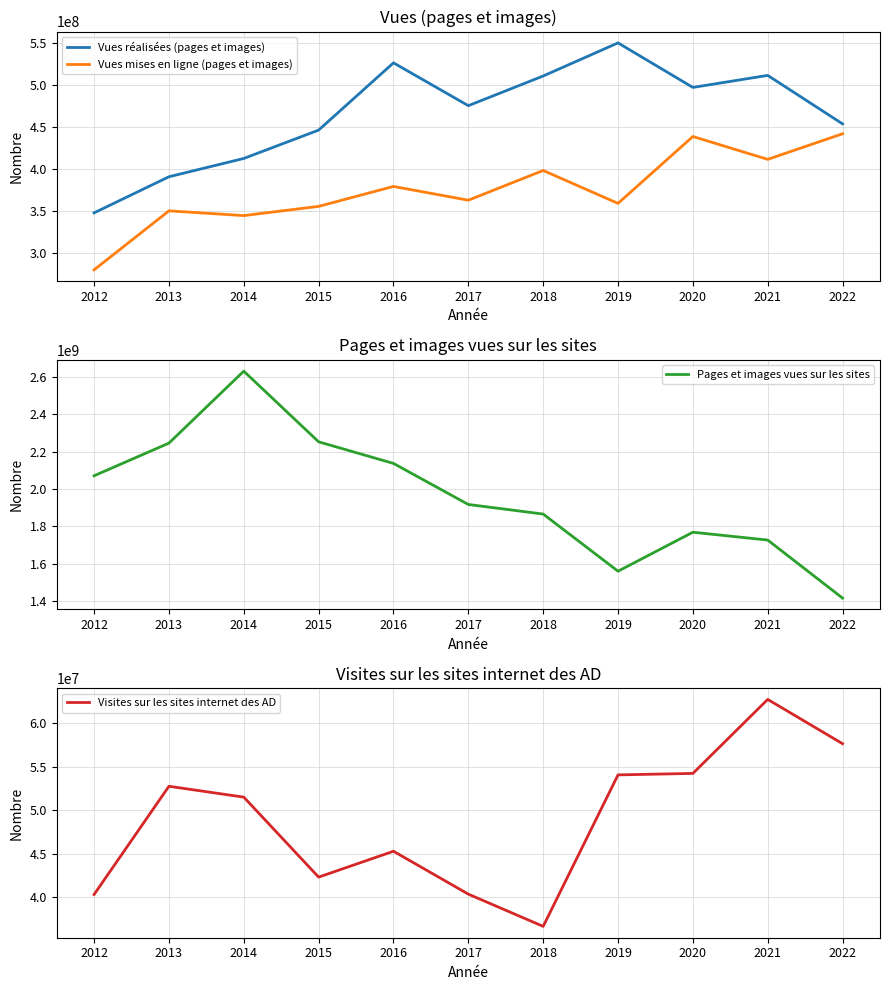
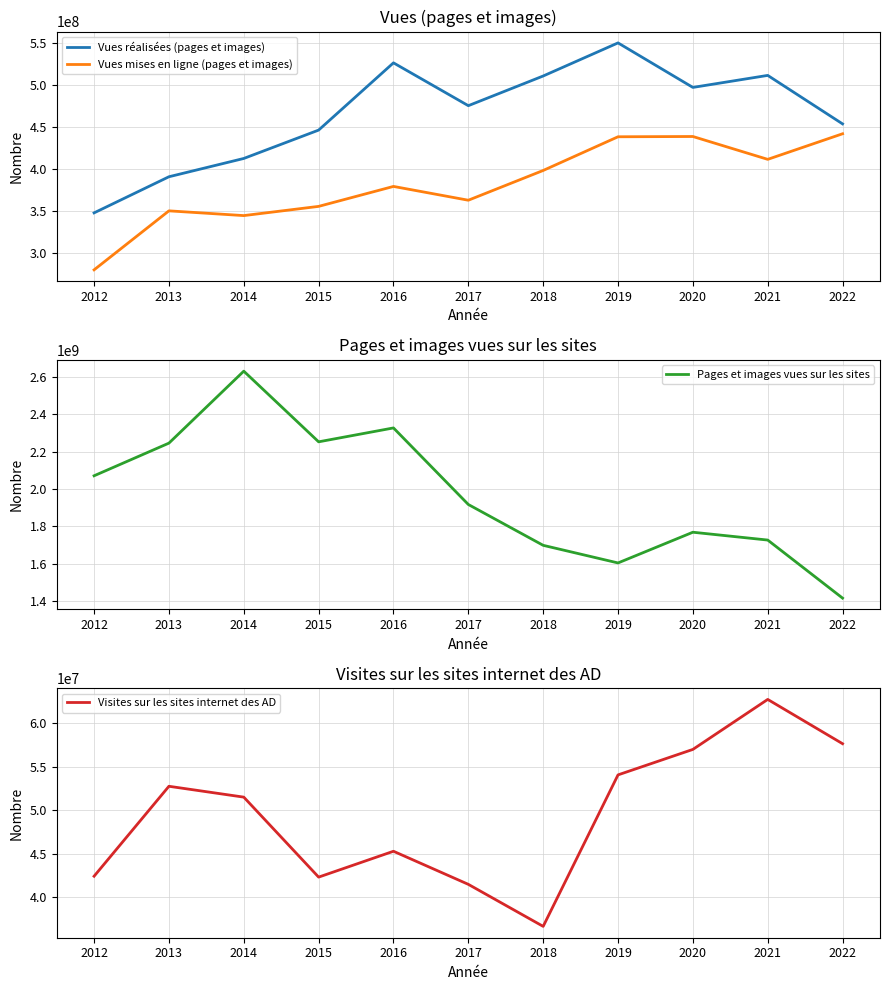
Vues (pages et images), Vues mises en ligne (pages et images), 2019: 360000000 -> 440000000
Pages et images vues sur les sites, 2016: 2140000000 -> 2330000000
Pages et images vues sur les sites, 2018: 1870000000 -> 1700000000
Pages et images vues sur les sites, 2019: 1560000000 -> 1600000000
Visites sur les sites internet des AD, 2012: 40000000 -> 42000000
Visites sur les sites internet des AD, 2017: 40000000 -> 41000000
Visites sur les sites internet des AD, 2020: 54000000 -> 57000000
